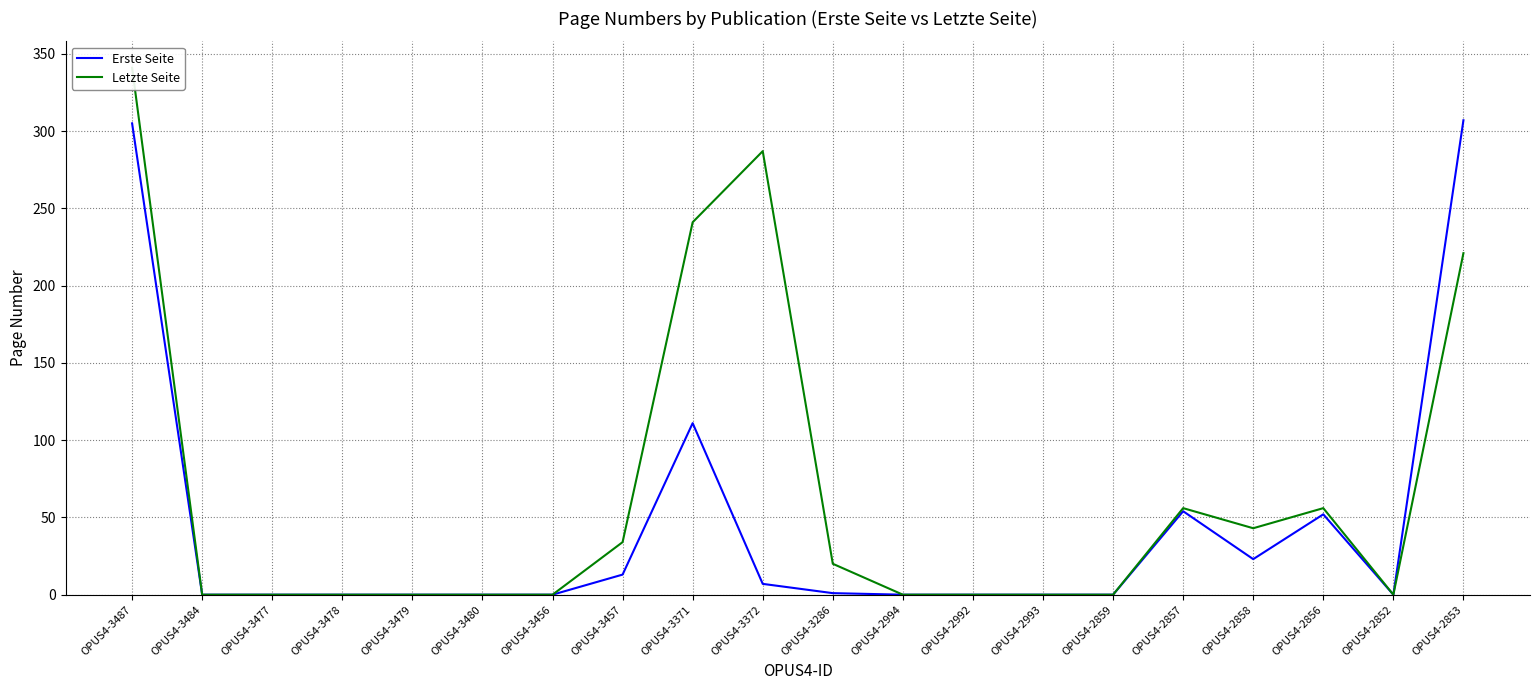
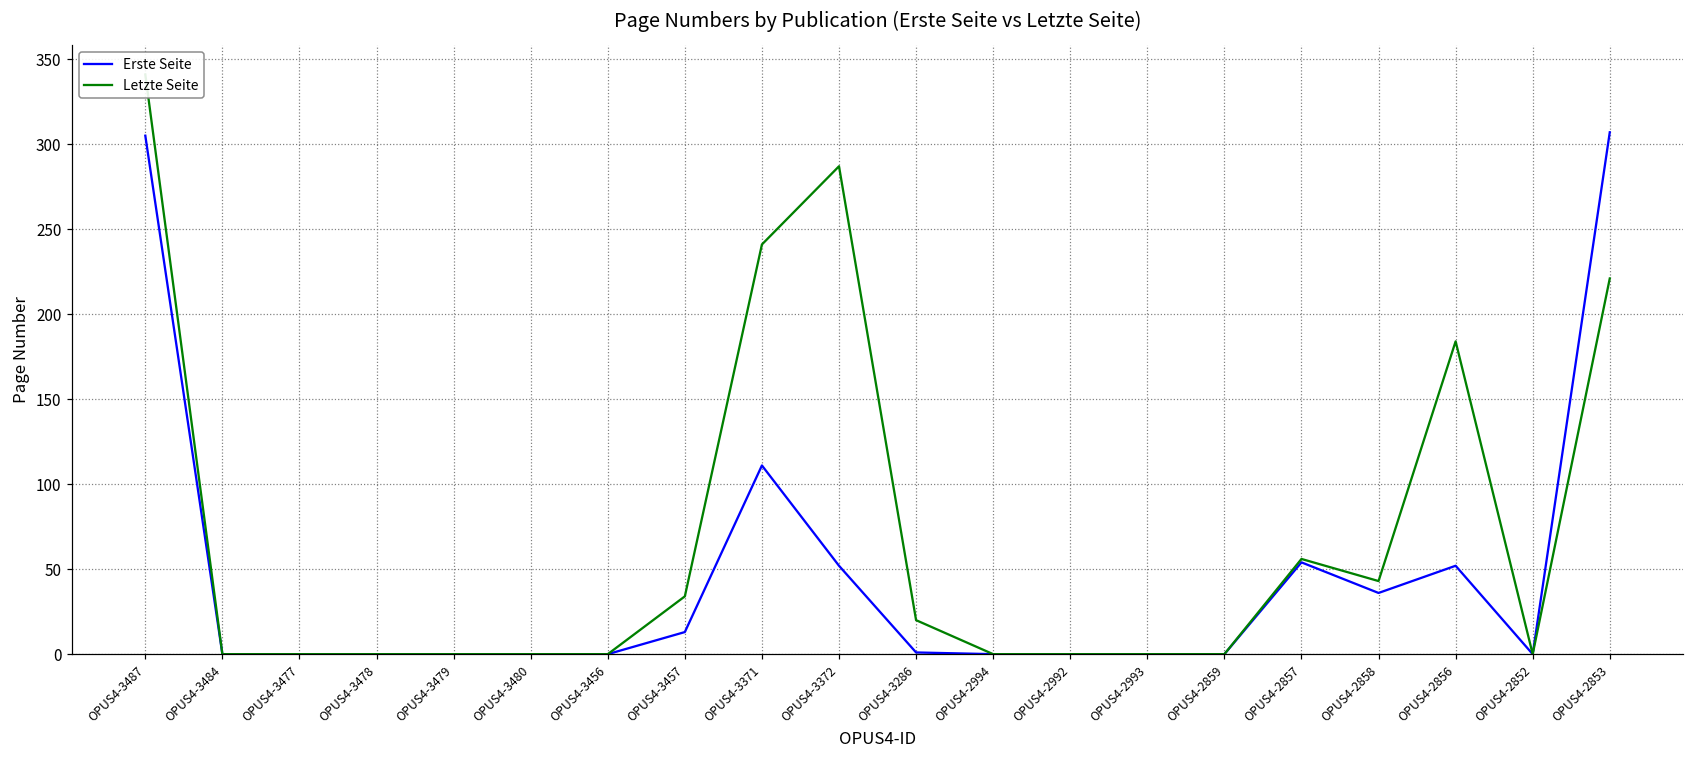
Erste Seite, OPUS4-3372: 7 -> 52
Erste Seite, OPUS4-2858: 23 -> 36
Letzte Seite, OPUS4-2856: 56 -> 184
